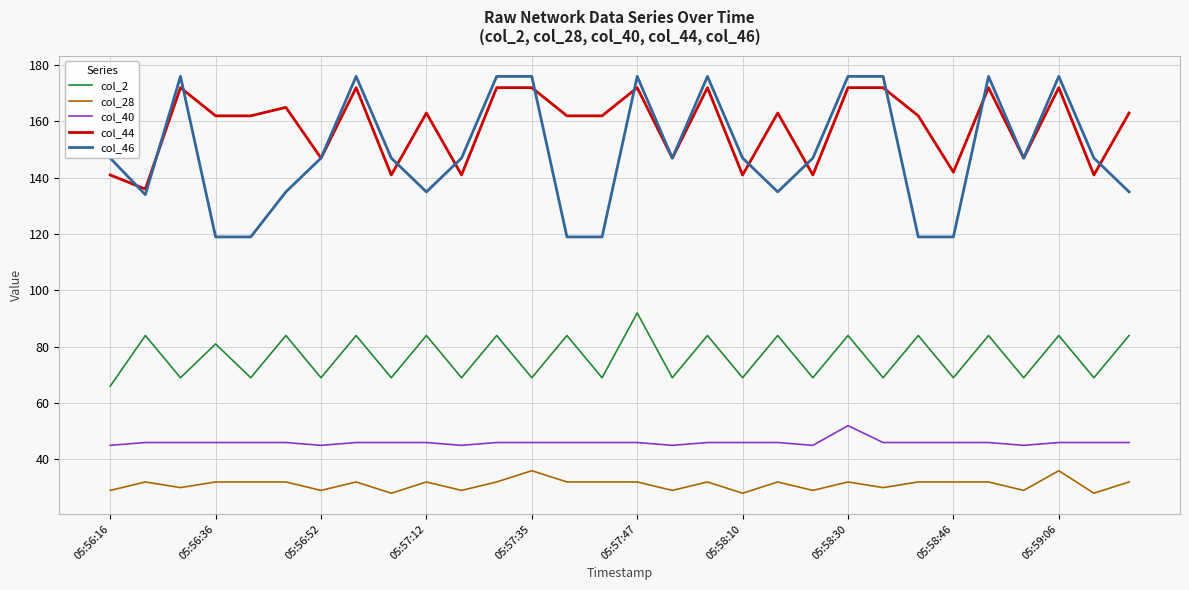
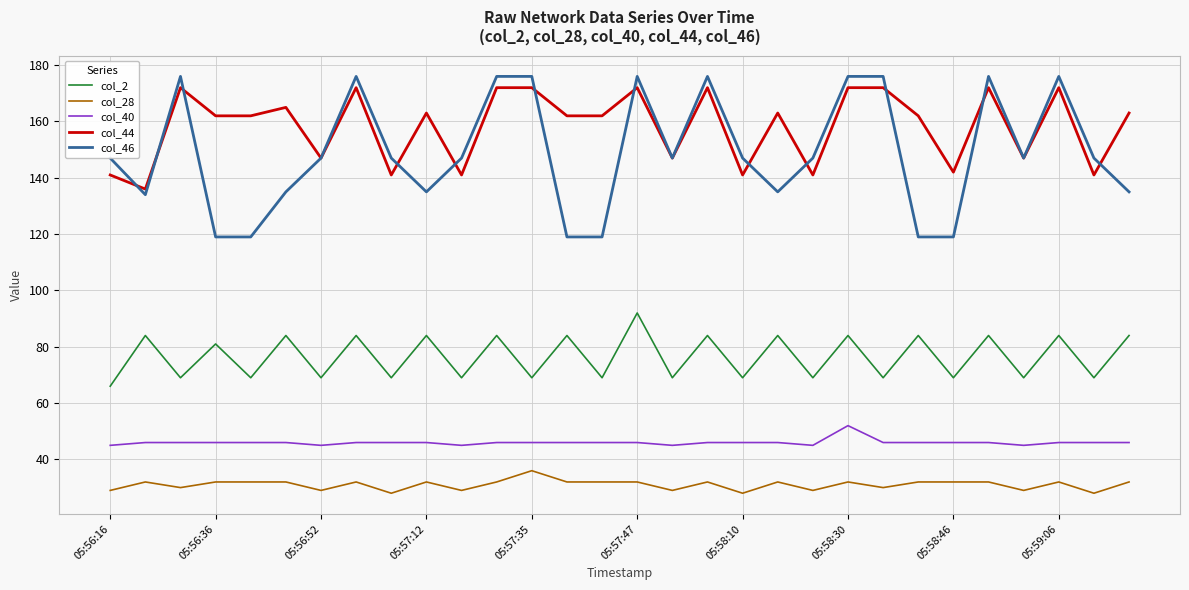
col_28, 05:59:06: 36 -> 32
